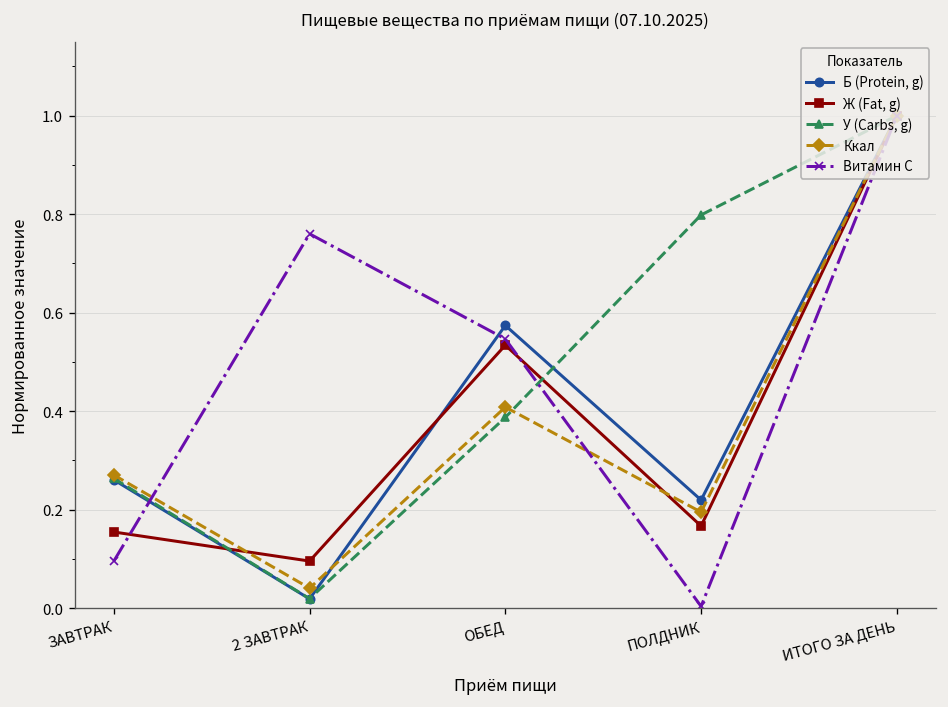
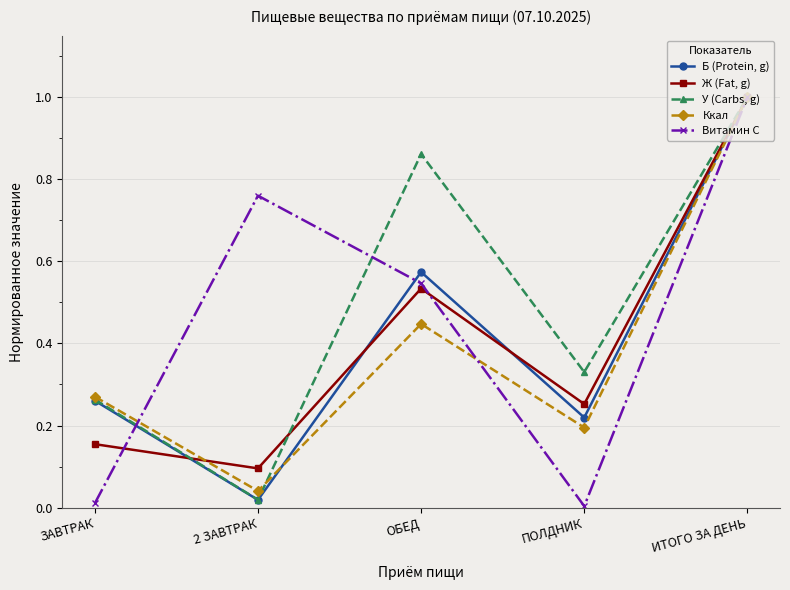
Витамин С, ЗАВТРАК: 0.10 -> 0.01
У (Carbs, g), ОБЕД: 0.39 -> 0.86
Ккал, ОБЕД: 0.41 -> 0.45
Ж (Fat, g), ПОЛДНИК: 0.17 -> 0.25
У (Carbs, g), ПОЛДНИК: 0.80 -> 0.33
